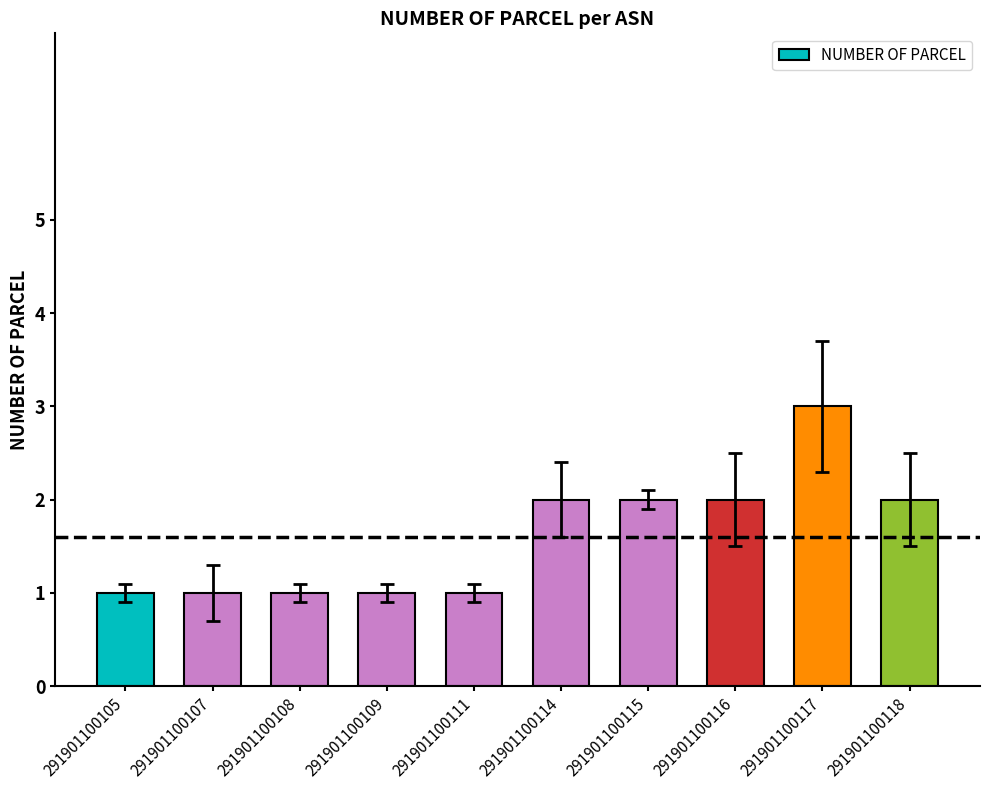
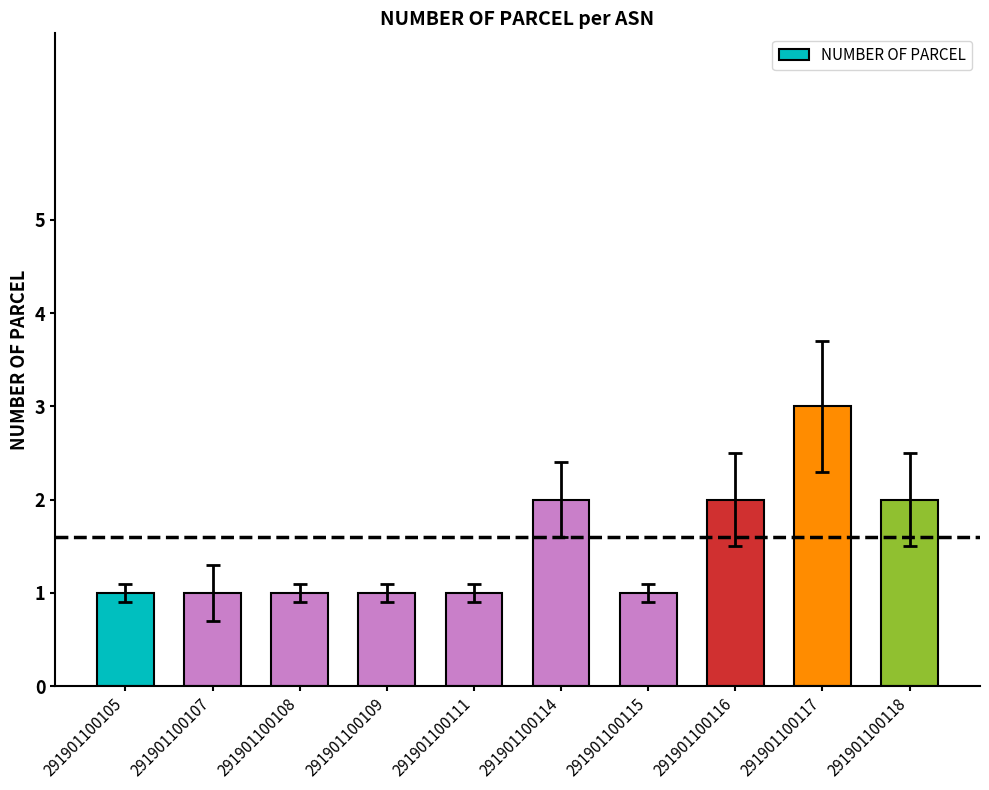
NUMBER OF PARCEL, 291901100115: 2 -> 1
